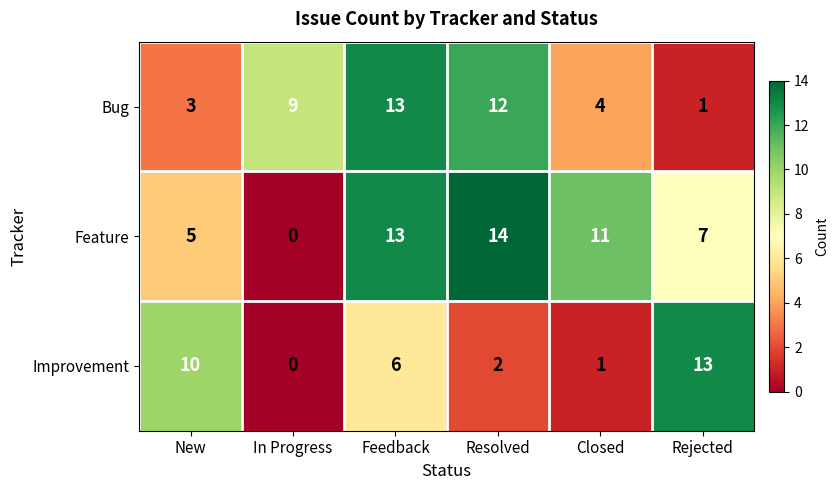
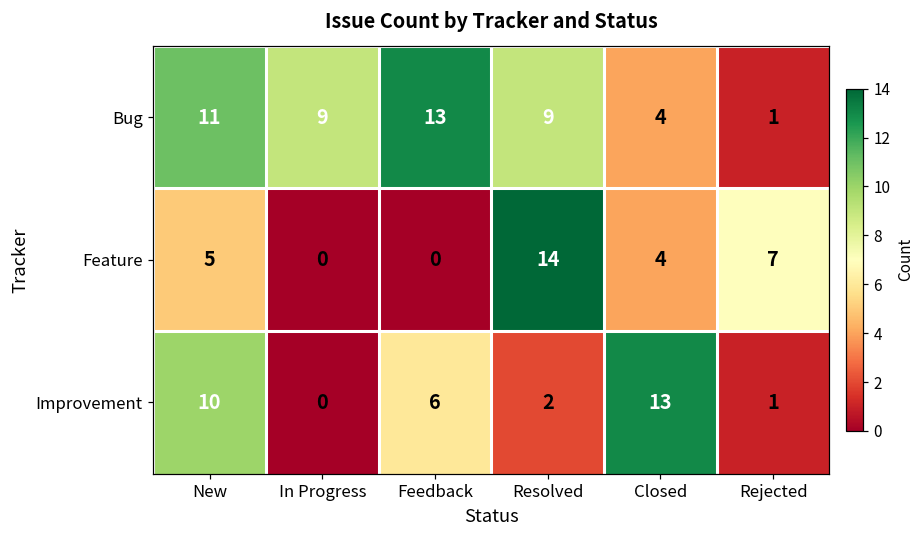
Bug, New: 3 -> 11
Bug, Resolved: 12 -> 9
Feature, Feedback: 13 -> 0
Feature, Closed: 11 -> 4
Improvement, Closed: 1 -> 13
Improvement, Rejected: 13 -> 1
